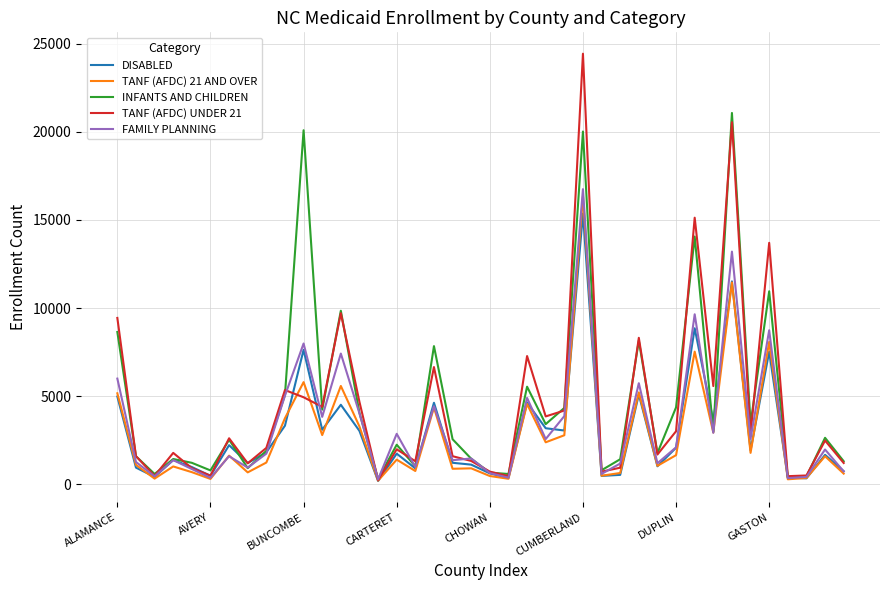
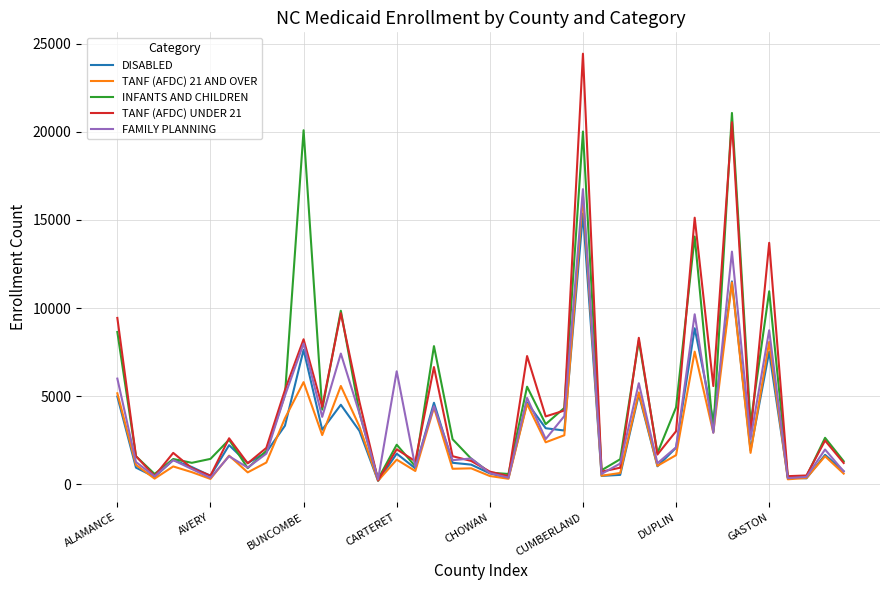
INFANTS AND CHILDREN, AVERY: 800 -> 1400
TANF (AFDC) UNDER 21, BUNCOMBE: 4900 -> 8200
FAMILY PLANNING, CARTERET: 2900 -> 6400
